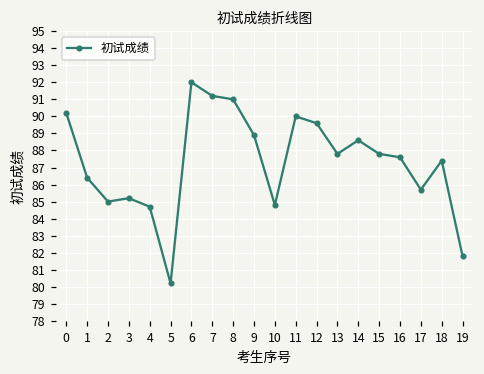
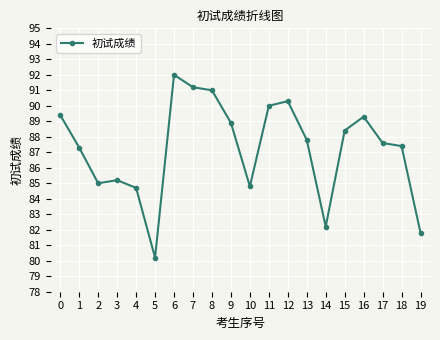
0: 90.2 -> 89.4
1: 86.4 -> 87.3
12: 89.6 -> 90.3
14: 88.6 -> 82.2
15: 87.8 -> 88.4
16: 87.6 -> 89.3
17: 85.7 -> 87.6
